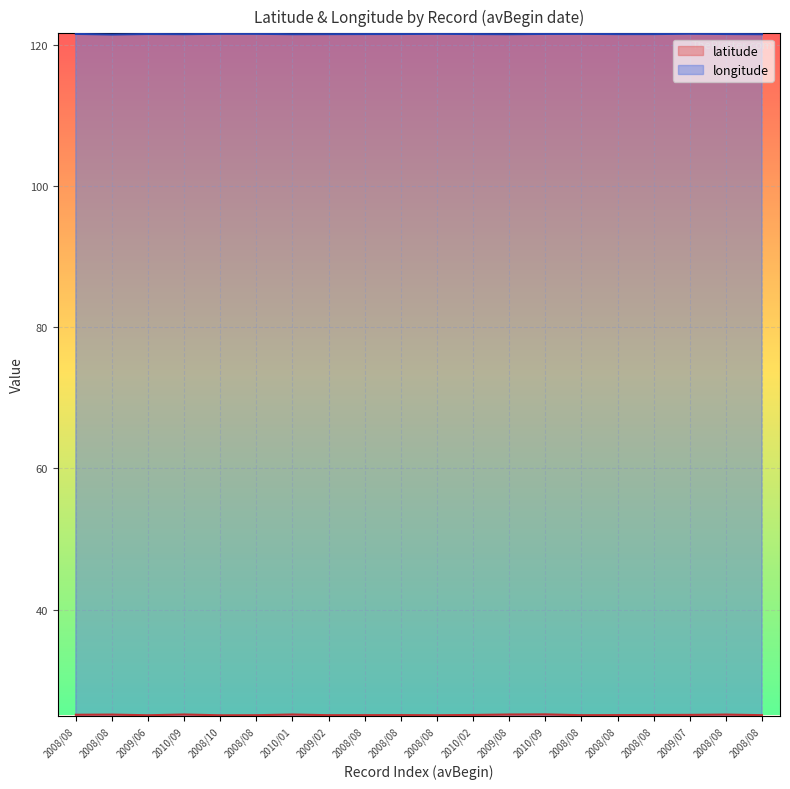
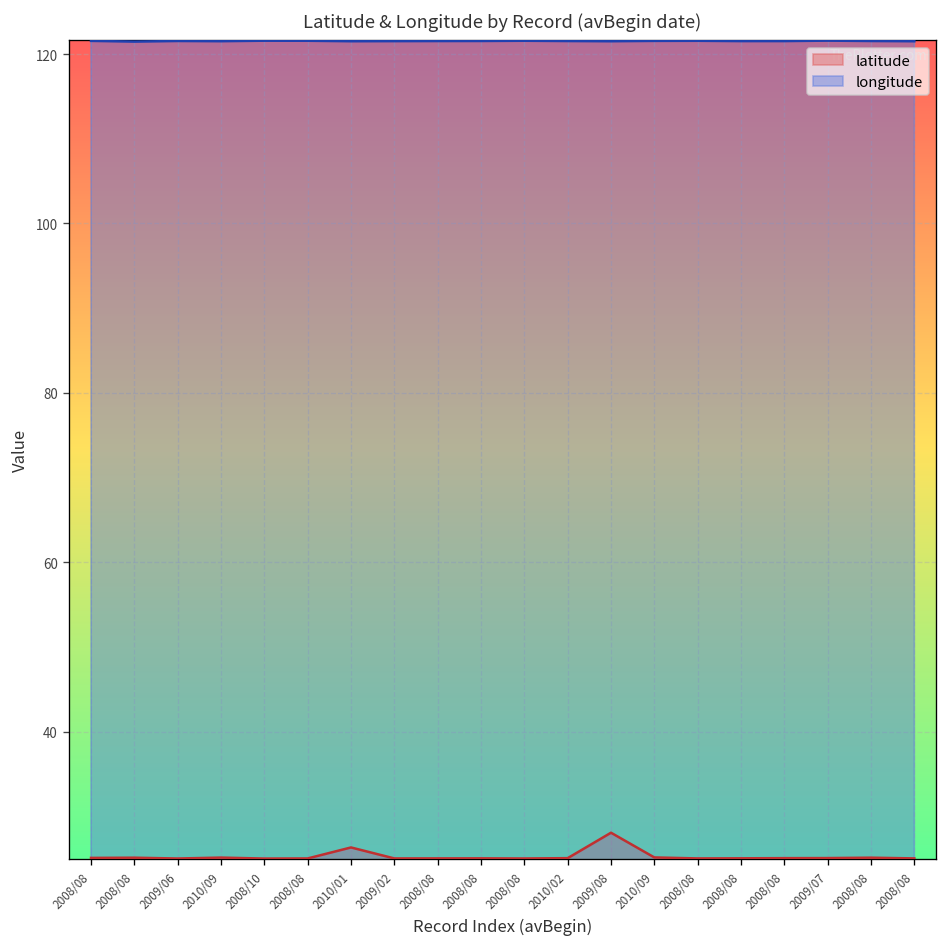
latitude, 2010/01: 25 -> 26
latitude, 2009/08: 25 -> 28
